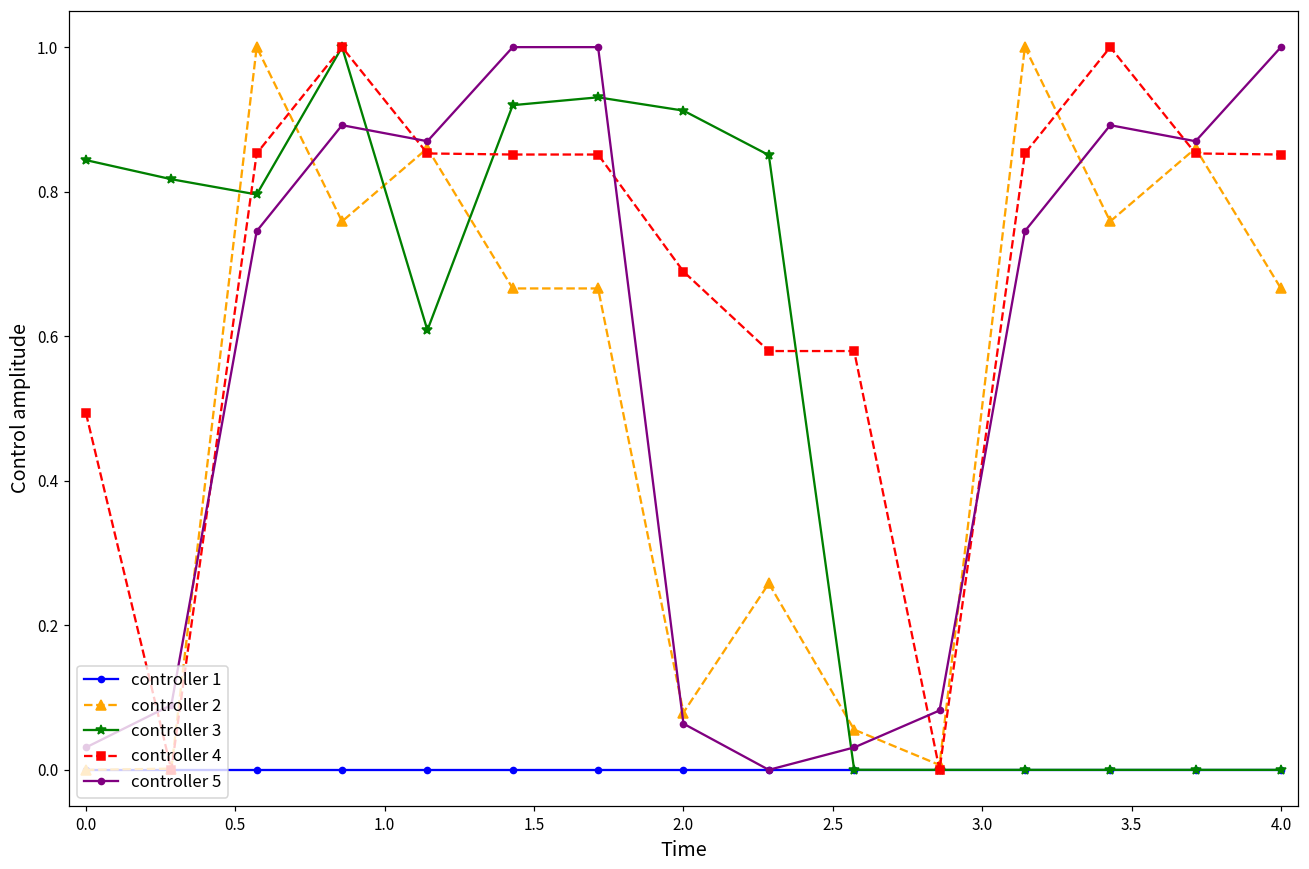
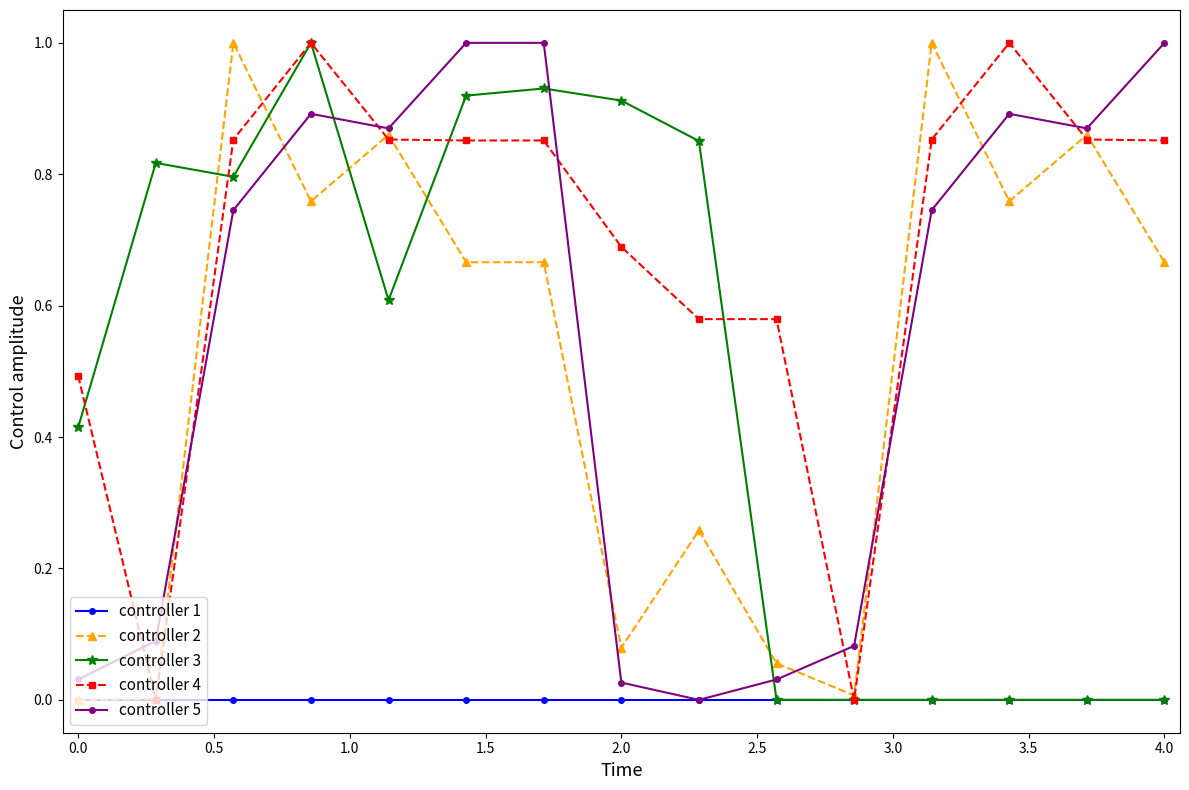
controller 3, 0.0: 0.84 -> 0.41
controller 5, 2.0: 0.06 -> 0.03
